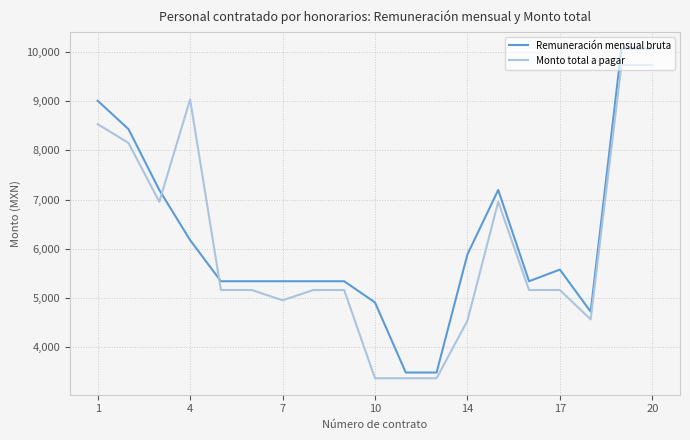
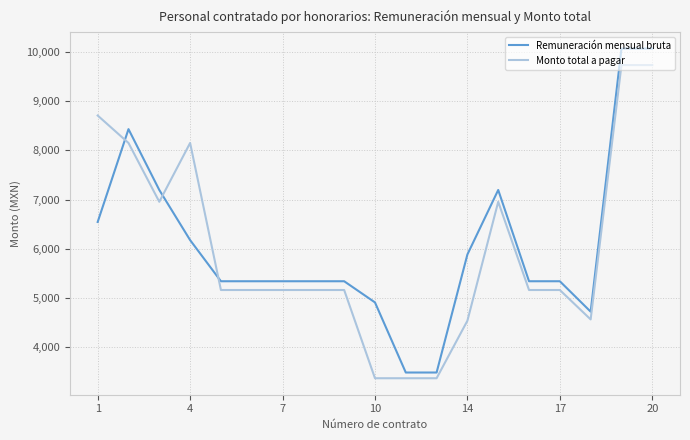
Remuneración mensual bruta, 1: 9,000 -> 6,500
Monto total a pagar, 1: 8,500 -> 8,700
Monto total a pagar, 4: 9,000 -> 8,200
Monto total a pagar, 7: 5,000 -> 5,200
Remuneración mensual bruta, 17: 5,600 -> 5,300
